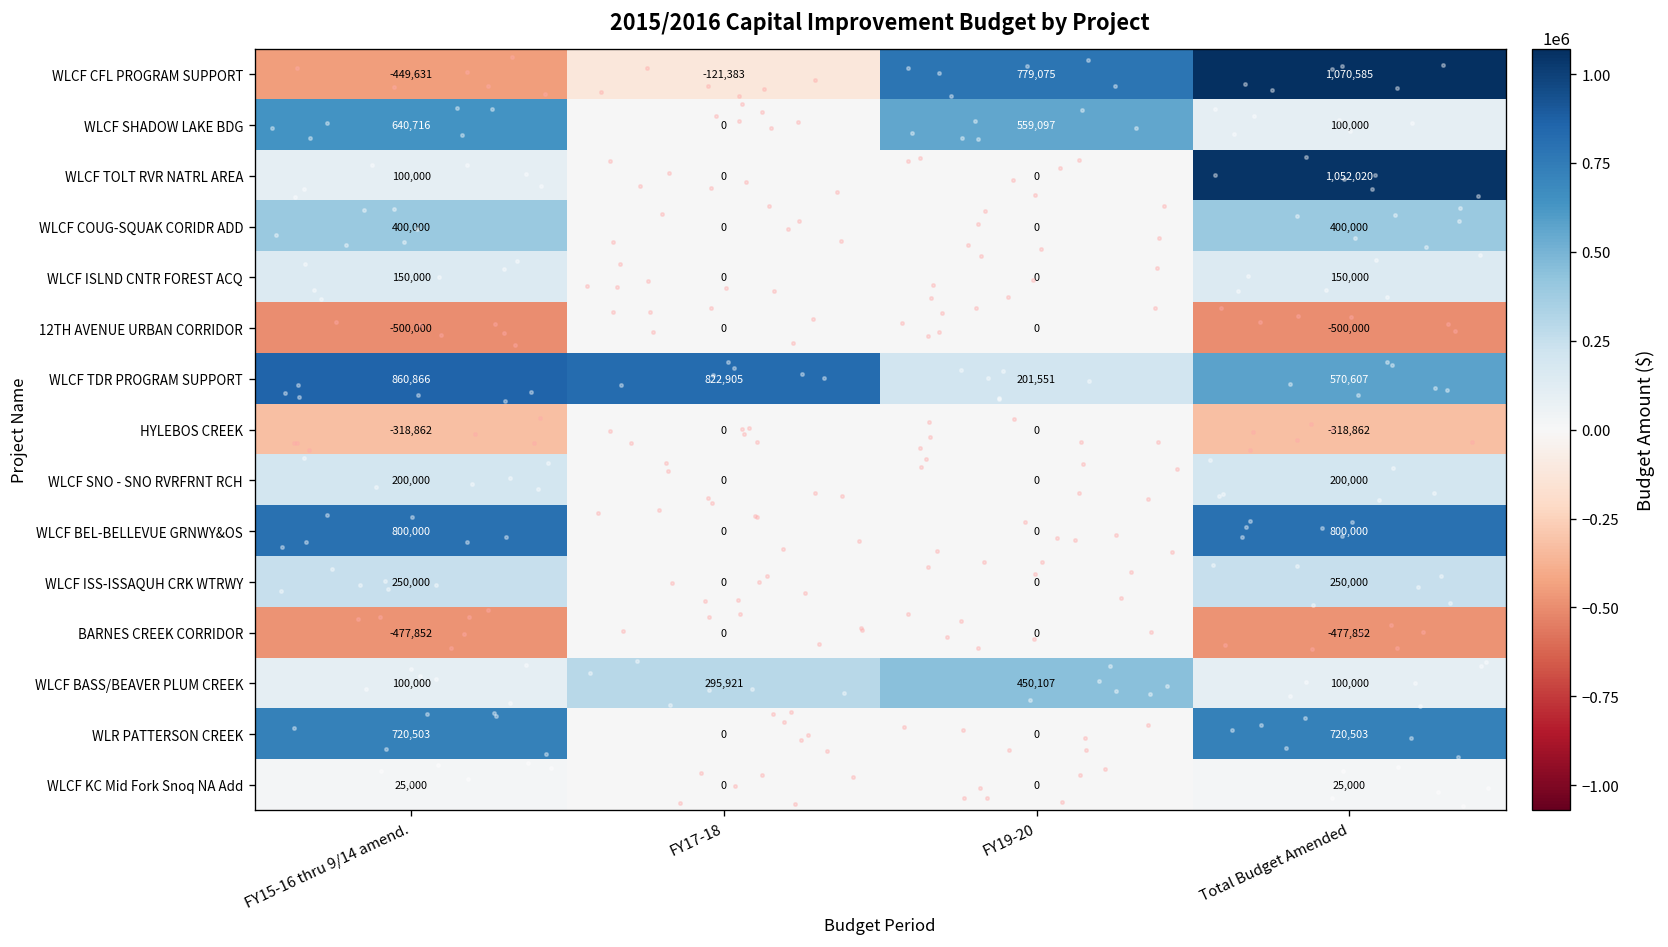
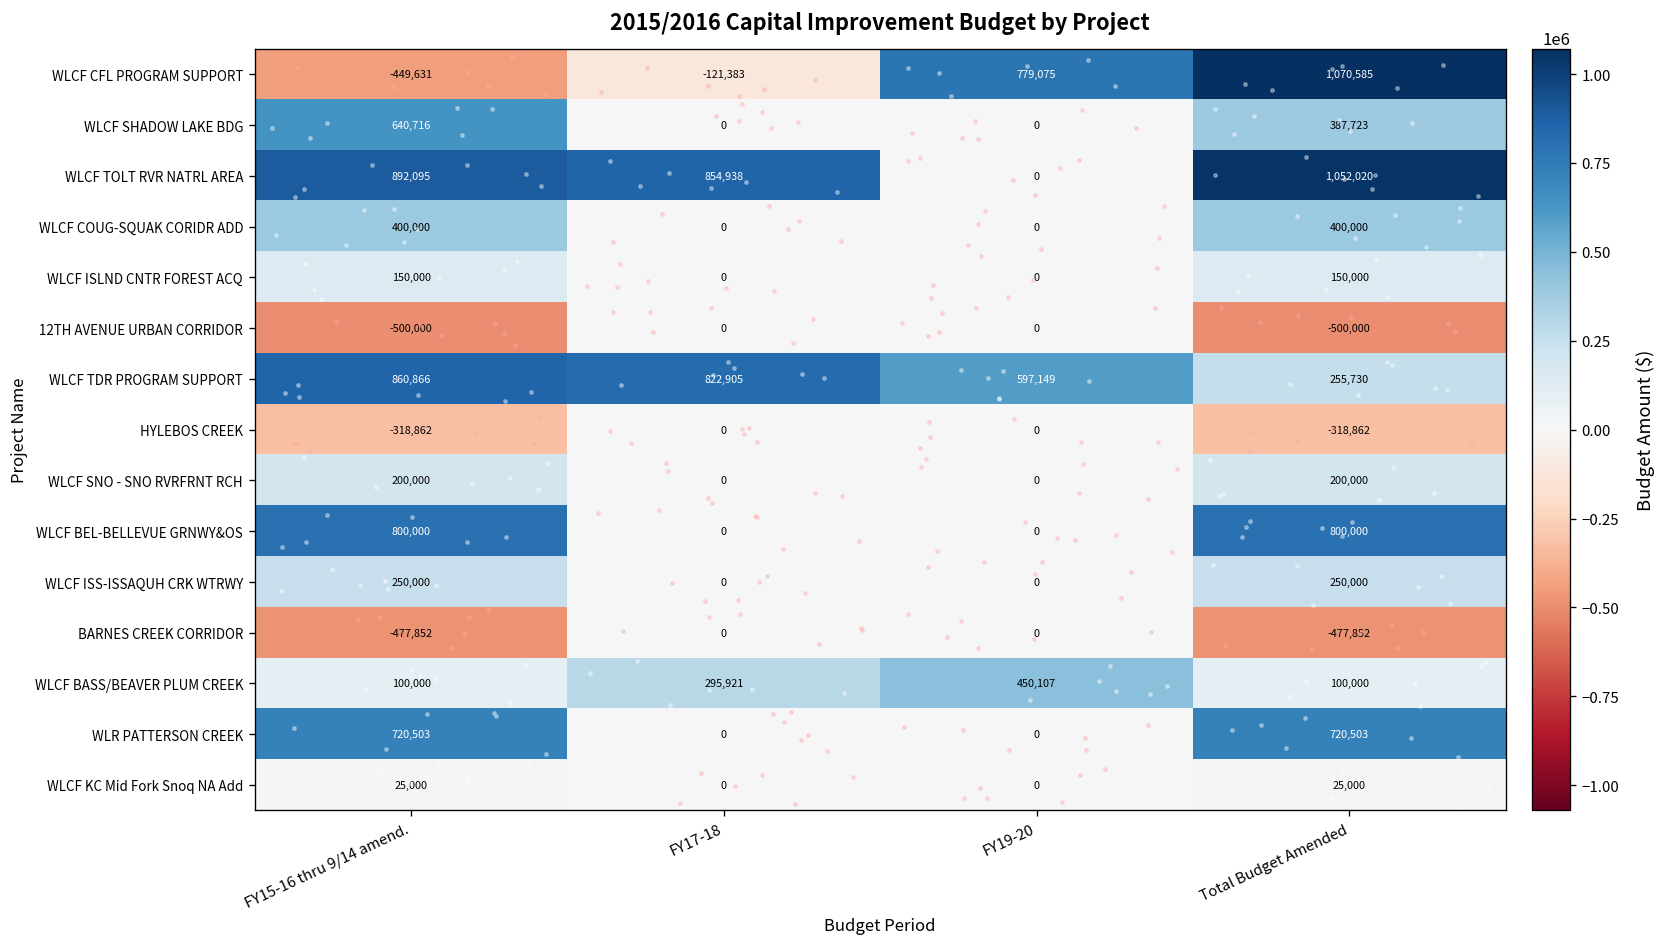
WLCF SHADOW LAKE BDG, FY19-20: 559,097 -> 0
WLCF SHADOW LAKE BDG, Total Budget Amended: 100,000 -> 387,723
WLCF TOLT RVR NATRL AREA, FY15-16 thru 9/14 amend.: 100,000 -> 892,095
WLCF TOLT RVR NATRL AREA, FY17-18: 0 -> 854,938
WLCF TDR PROGRAM SUPPORT, FY19-20: 201,551 -> 597,149
WLCF TDR PROGRAM SUPPORT, Total Budget Amended: 570,607 -> 255,730
